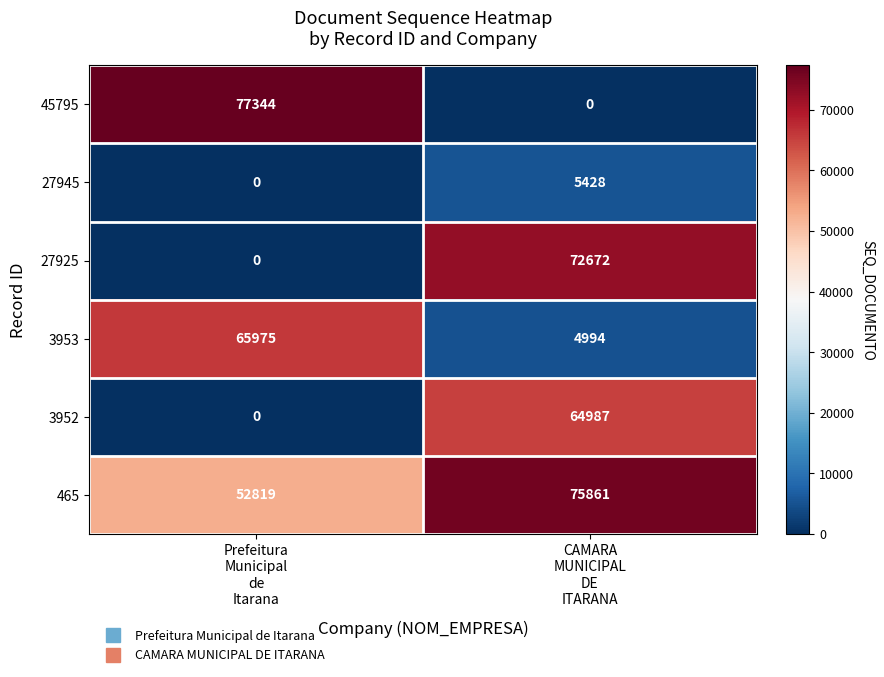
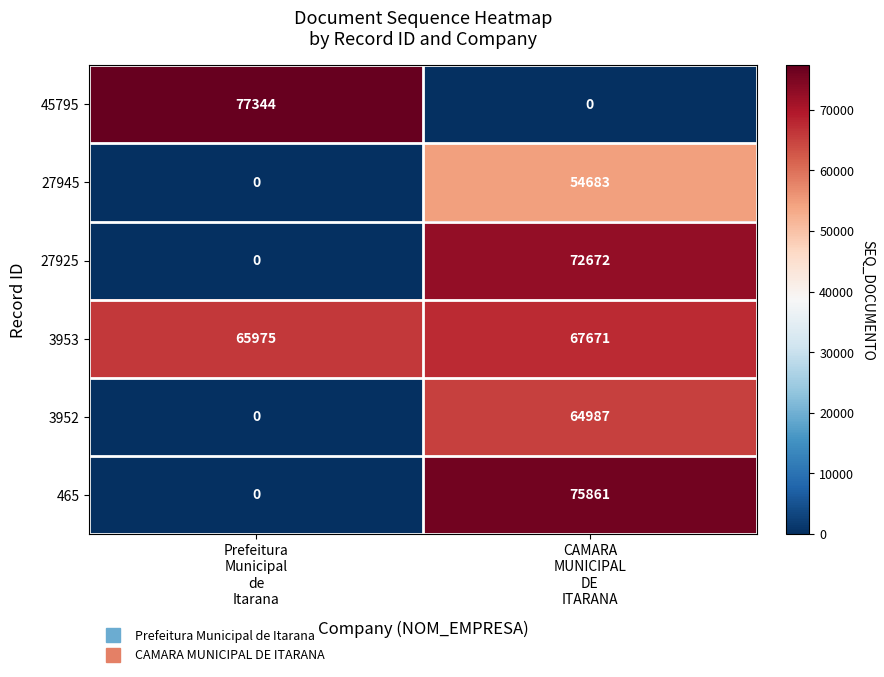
27945, CAMARA MUNICIPAL DE ITARANA: 5428 -> 54683
3953, CAMARA MUNICIPAL DE ITARANA: 4994 -> 67671
465, Prefeitura Municipal de Itarana: 52819 -> 0
